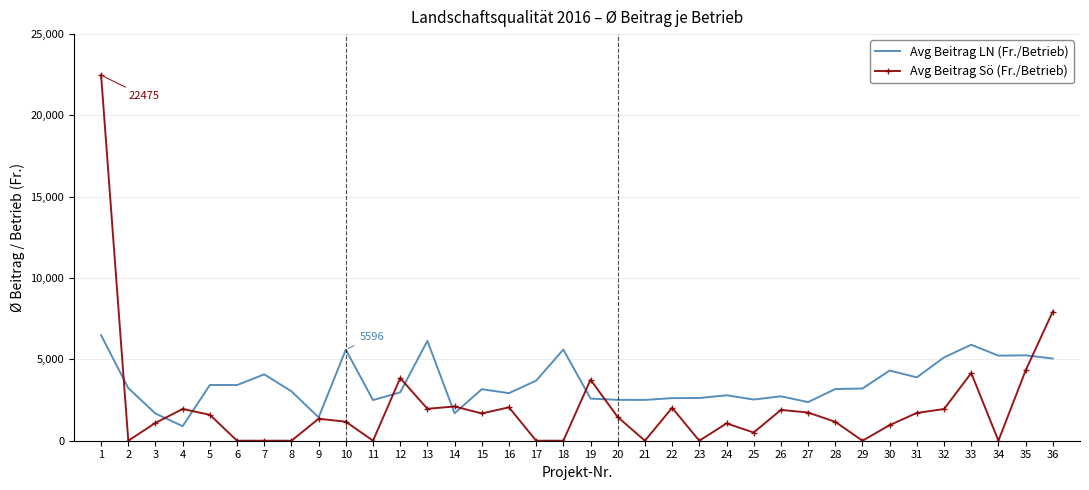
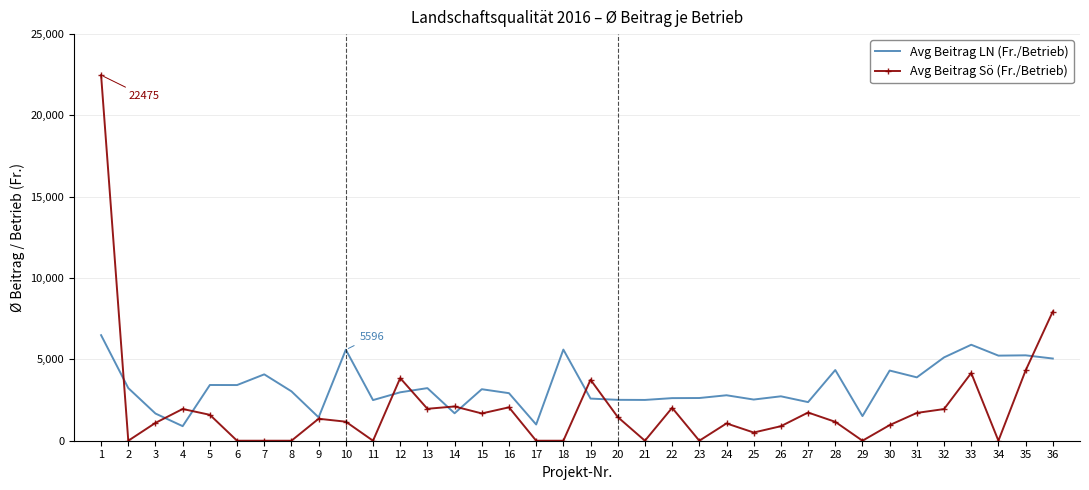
Avg Beitrag LN (Fr./Betrieb), 13: 6,100 -> 3,200
Avg Beitrag LN (Fr./Betrieb), 17: 3,700 -> 1,000
Avg Beitrag Sö (Fr./Betrieb), 26: 1,900 -> 900
Avg Beitrag LN (Fr./Betrieb), 28: 3,200 -> 4,300
Avg Beitrag LN (Fr./Betrieb), 29: 3,200 -> 1,500
